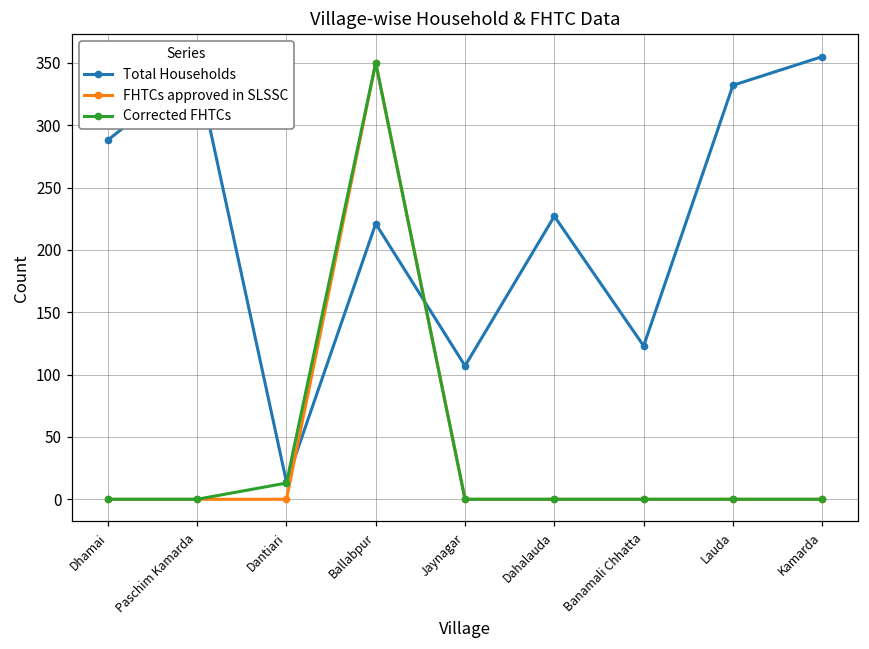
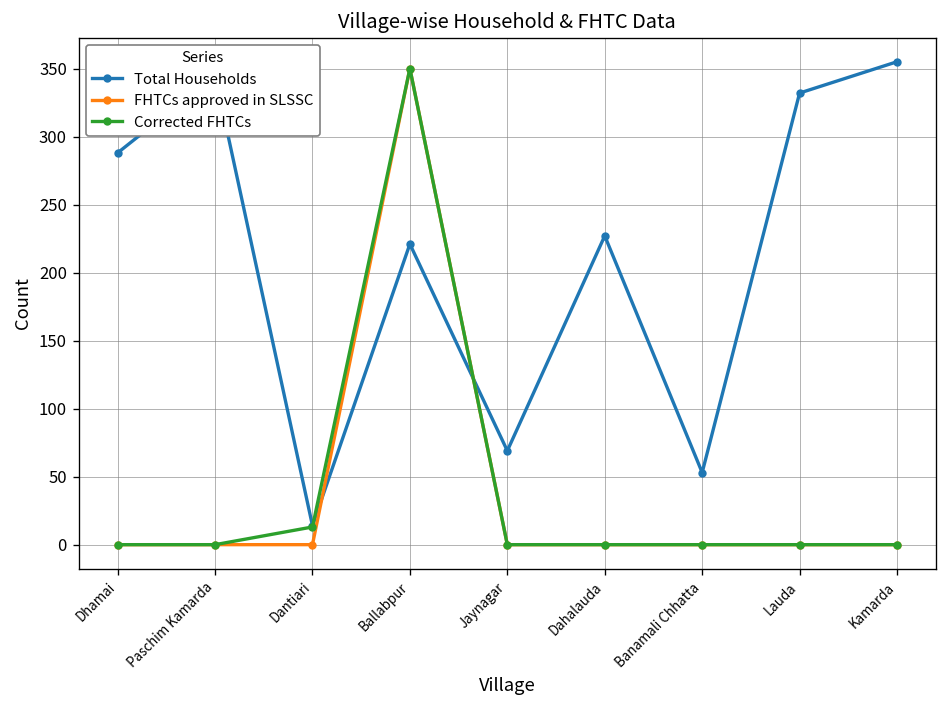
Total Households, Jaynagar: 107 -> 69
Total Households, Banamali Chhatta: 123 -> 53
